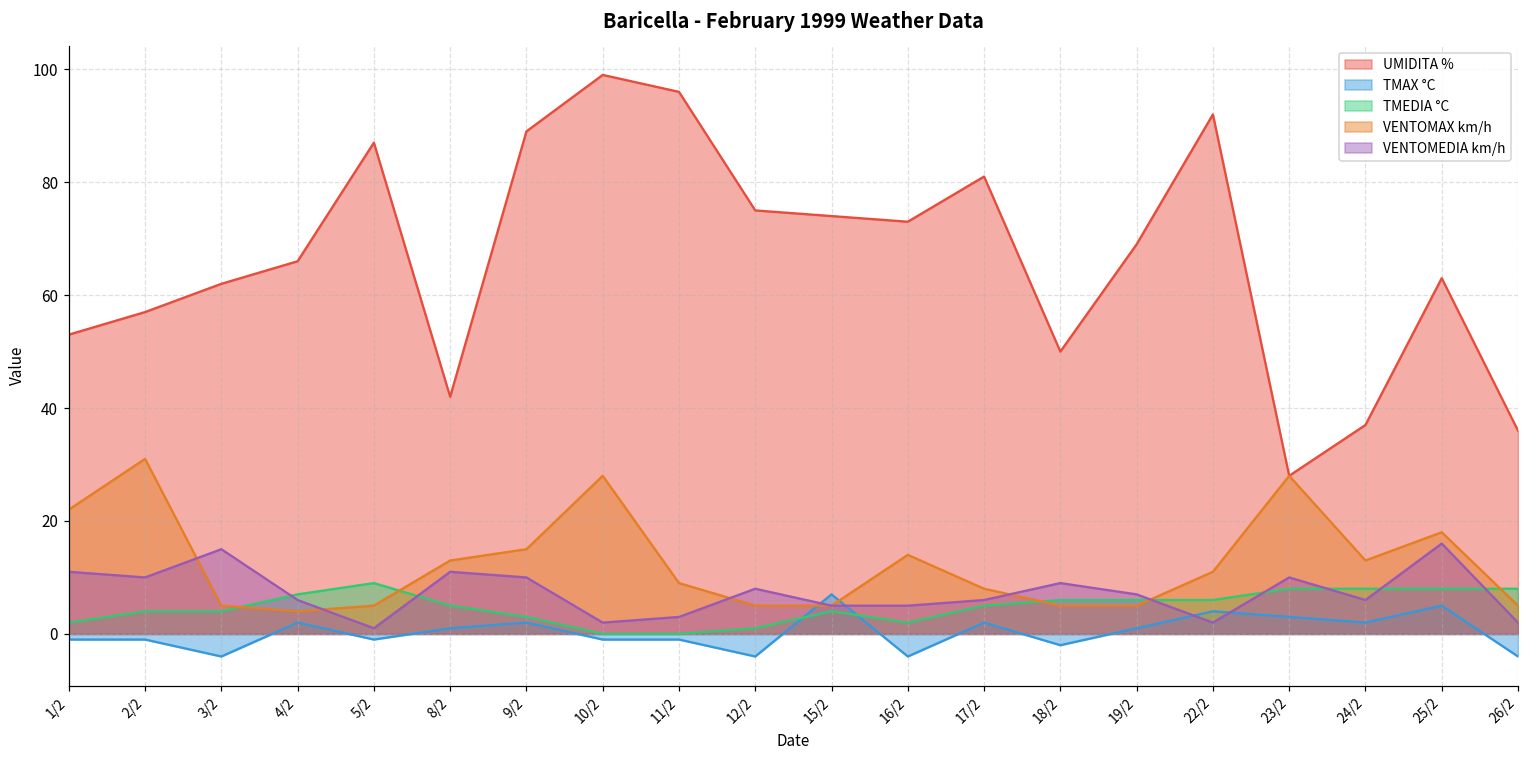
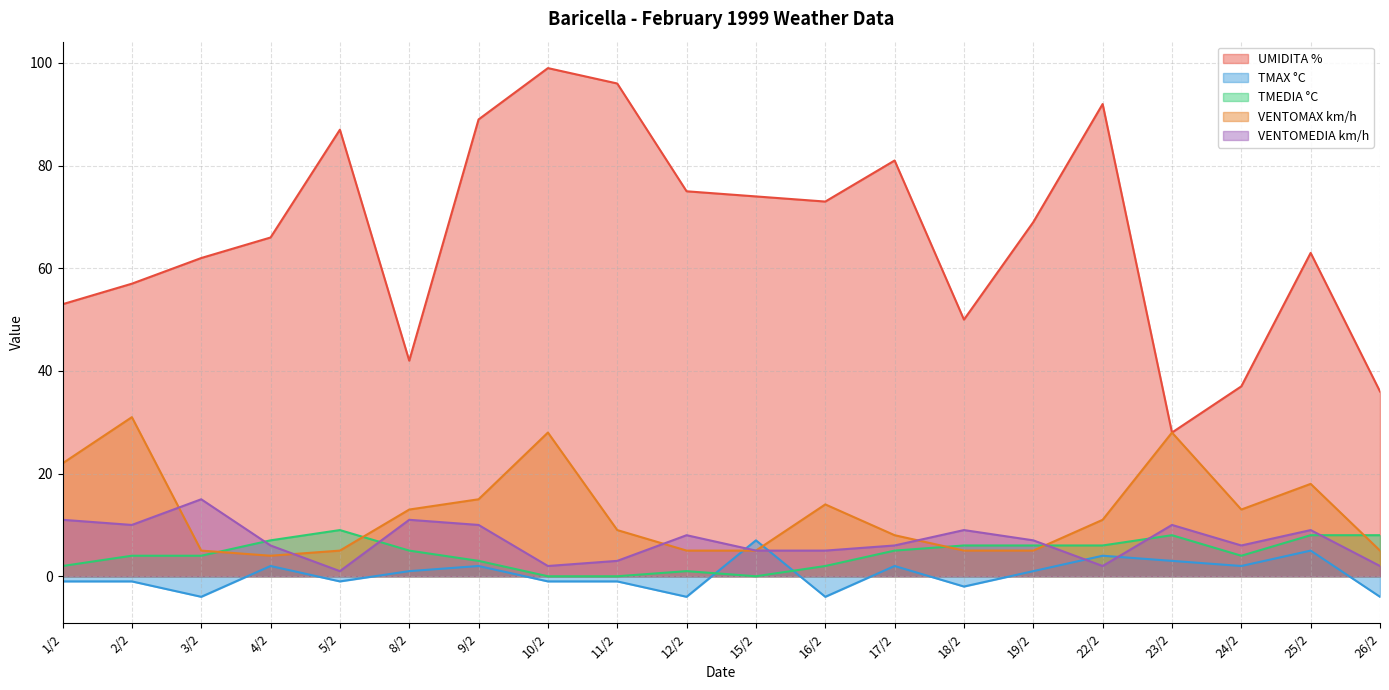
TMEDIA °C, 15/2: 4 -> 0
TMEDIA °C, 24/2: 8 -> 4
VENTOMEDIA km/h, 25/2: 16 -> 9
